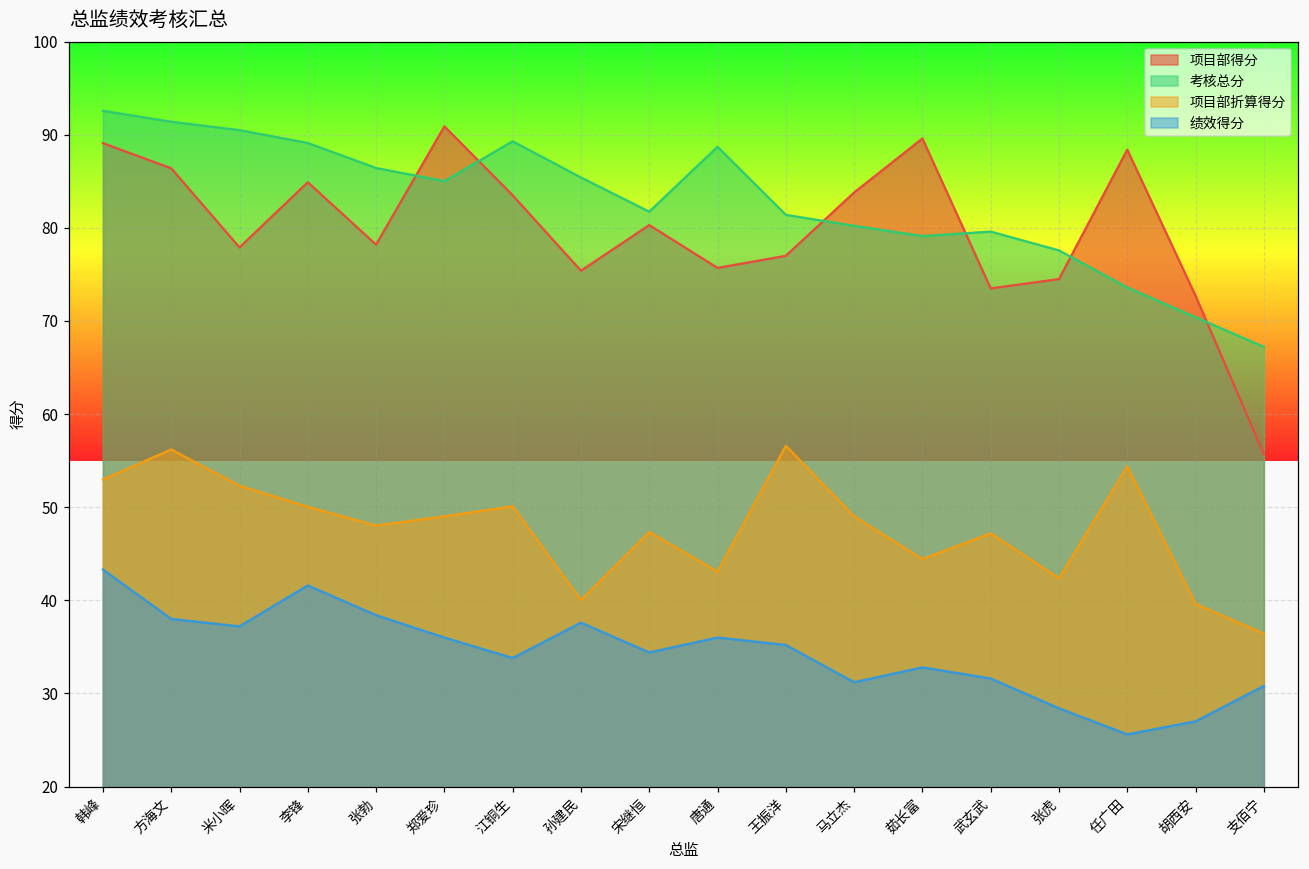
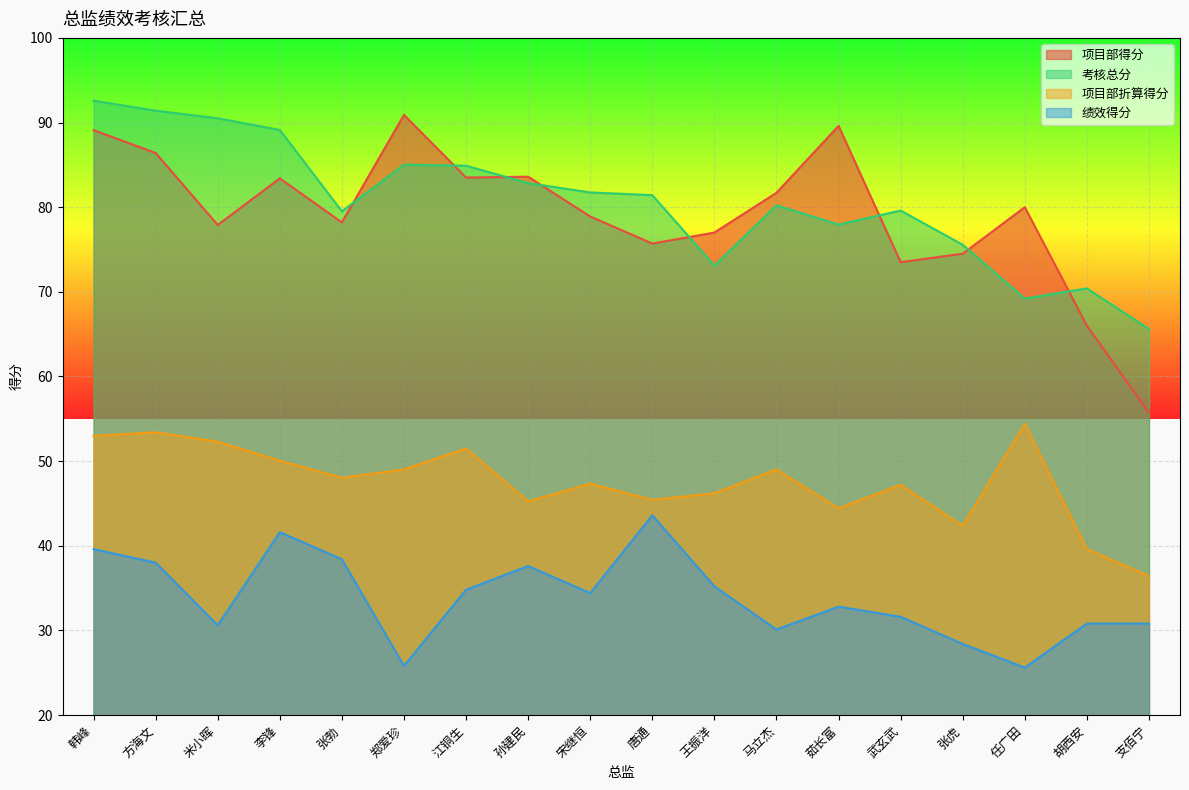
绩效得分, 韩峰: 43 -> 40
项目部折算得分, 方海文: 56 -> 53
绩效得分, 米小晖: 37 -> 31
项目部得分, 李锋: 85 -> 83
考核总分, 张勃: 86 -> 80
绩效得分, 郑爱珍: 36 -> 26
考核总分, 江铜生: 89 -> 85
项目部折算得分, 江铜生: 50 -> 52
绩效得分, 江铜生: 34 -> 35
项目部得分, 孙建民: 75 -> 84
考核总分, 孙建民: 85 -> 83
项目部折算得分, 孙建民: 40 -> 45
项目部得分, 宋继恒: 80 -> 79
考核总分, 唐通: 89 -> 81
项目部折算得分, 唐通: 43 -> 45
绩效得分, 唐通: 36 -> 44
考核总分, 王振洋: 81 -> 73
项目部折算得分, 王振洋: 57 -> 46
项目部得分, 马立杰: 84 -> 82
绩效得分, 马立杰: 31 -> 30
考核总分, 茹长富: 79 -> 78
考核总分, 张虎: 78 -> 76
项目部得分, 任广田: 88 -> 80
考核总分, 任广田: 74 -> 69
项目部得分, 胡西安: 73 -> 66
绩效得分, 胡西安: 27 -> 31
考核总分, 支佰宁: 67 -> 66
